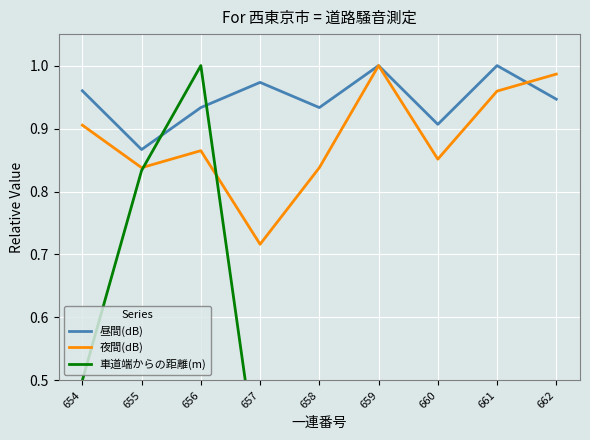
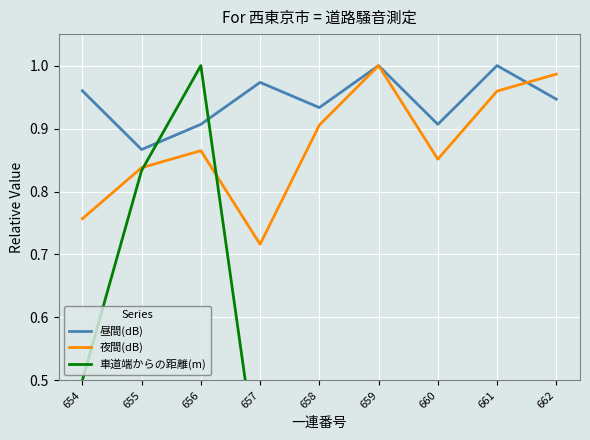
夜間(dB), 654: 0.91 -> 0.76
昼間(dB), 656: 0.93 -> 0.91
夜間(dB), 658: 0.84 -> 0.91
